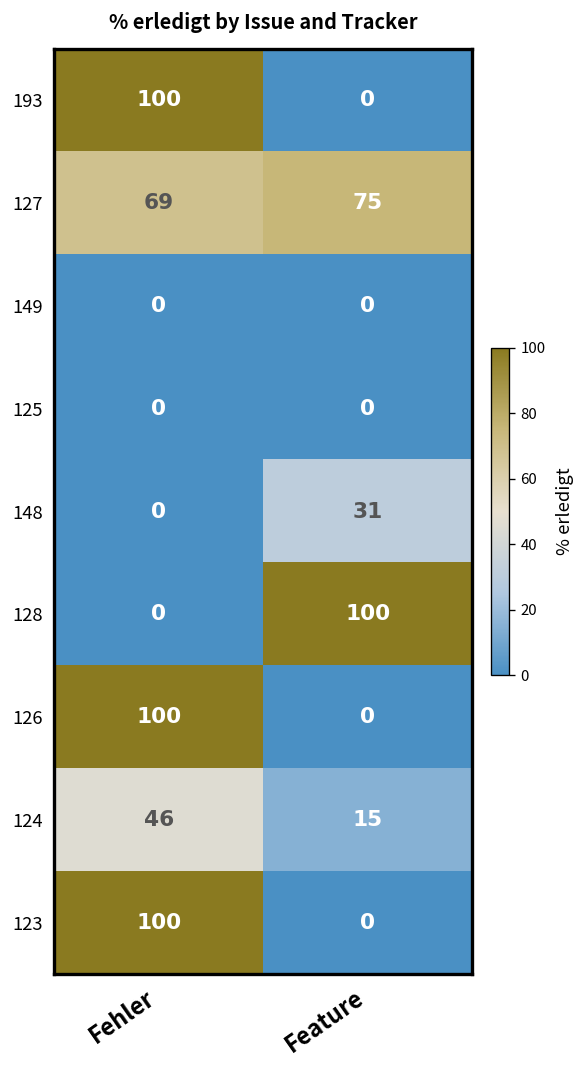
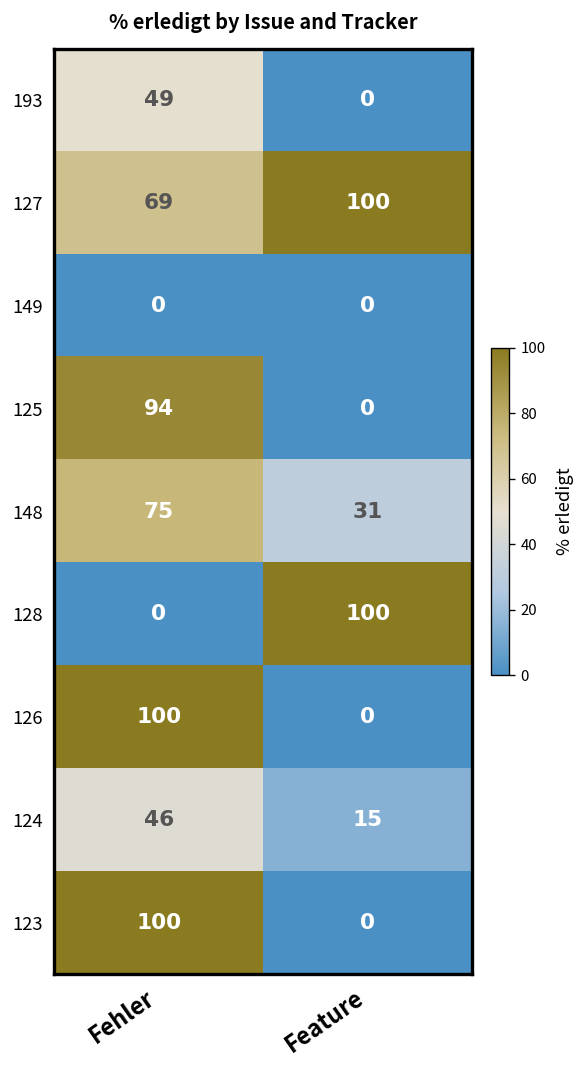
193, Fehler: 100 -> 49
127, Feature: 75 -> 100
125, Fehler: 0 -> 94
148, Fehler: 0 -> 75
